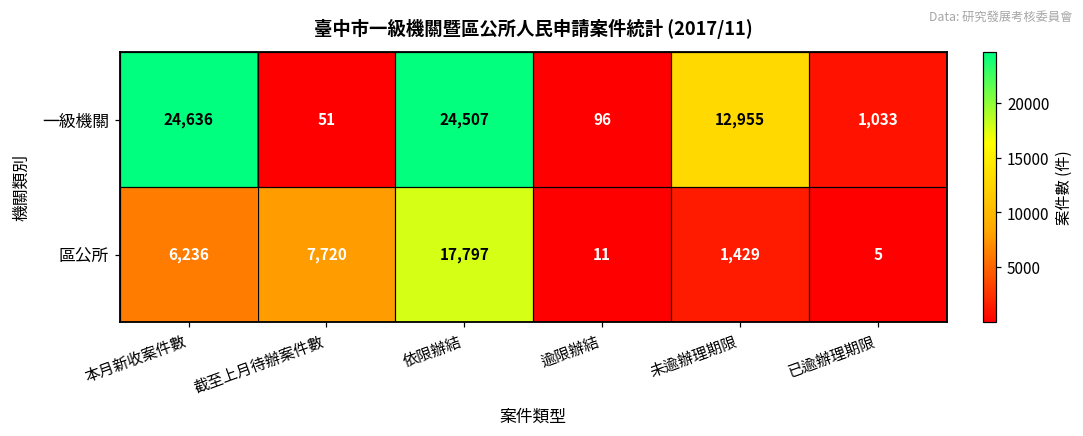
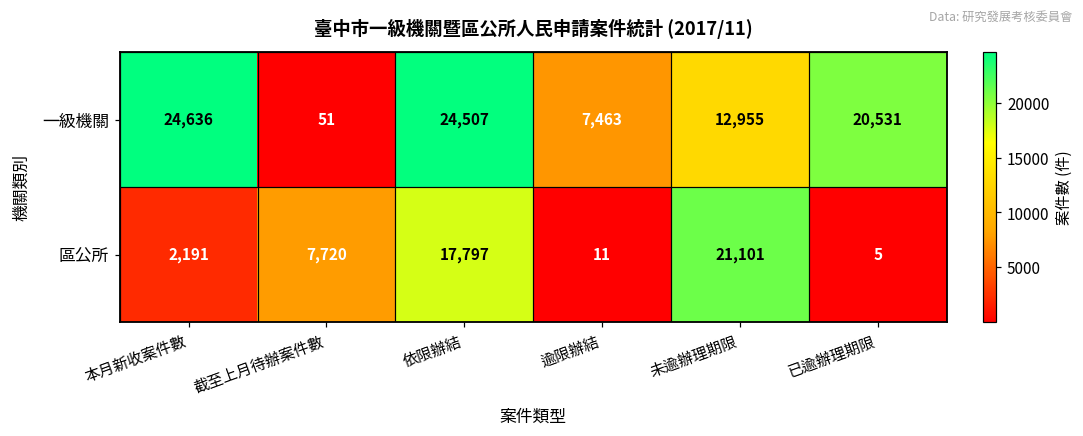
一級機關, 逾限辦結: 96 -> 7,463
一級機關, 已逾辦理期限: 1,033 -> 20,531
區公所, 本月新收案件數: 6,236 -> 2,191
區公所, 未逾辦理期限: 1,429 -> 21,101
